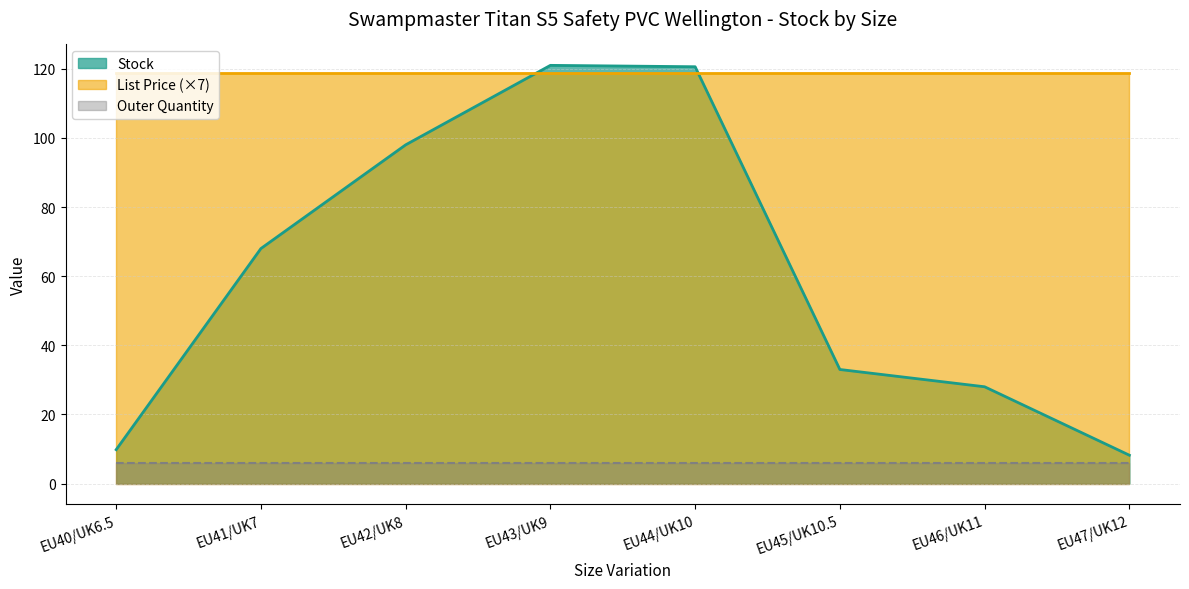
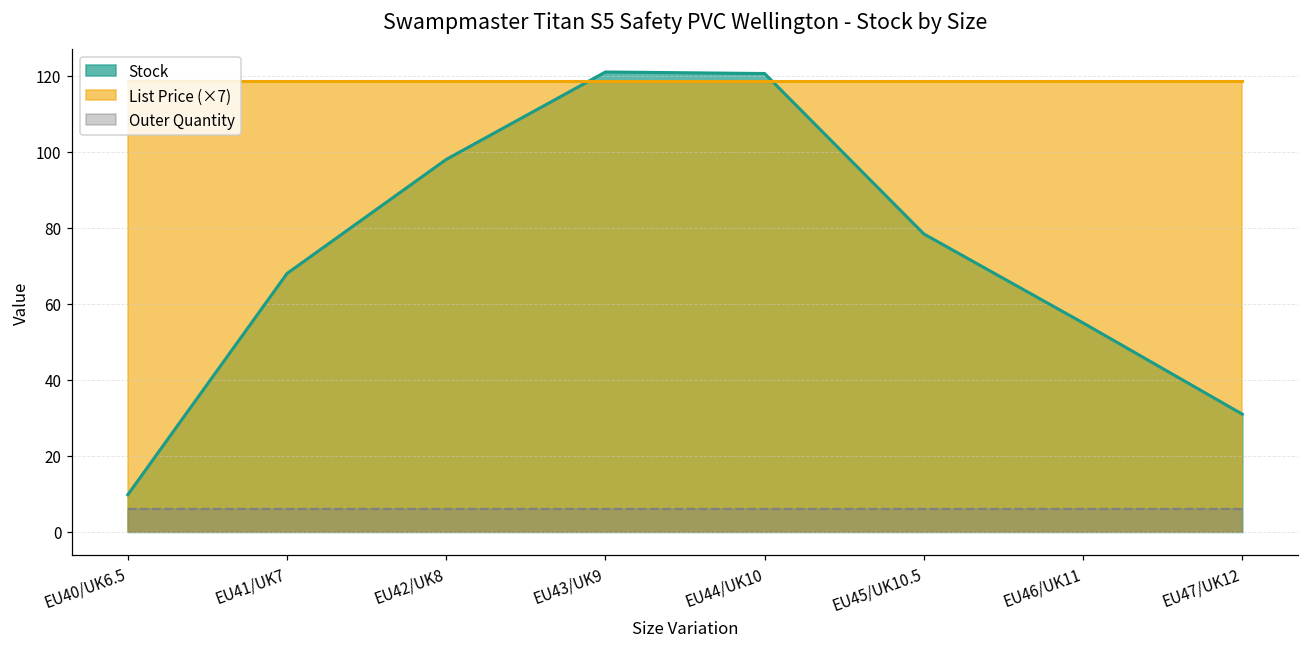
Stock, EU45/UK10.5: 33 -> 78
Stock, EU46/UK11: 28 -> 55
Stock, EU47/UK12: 8 -> 31
